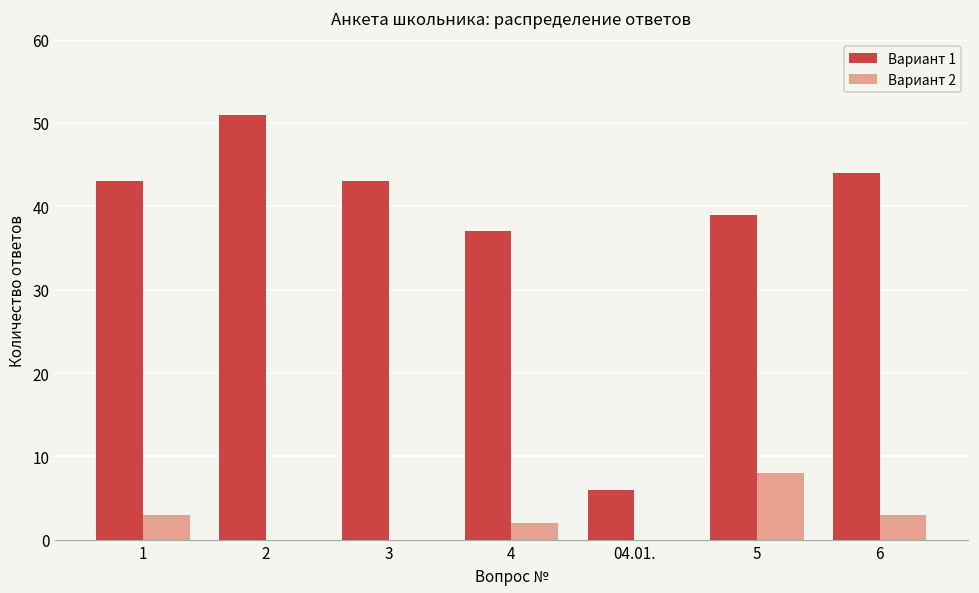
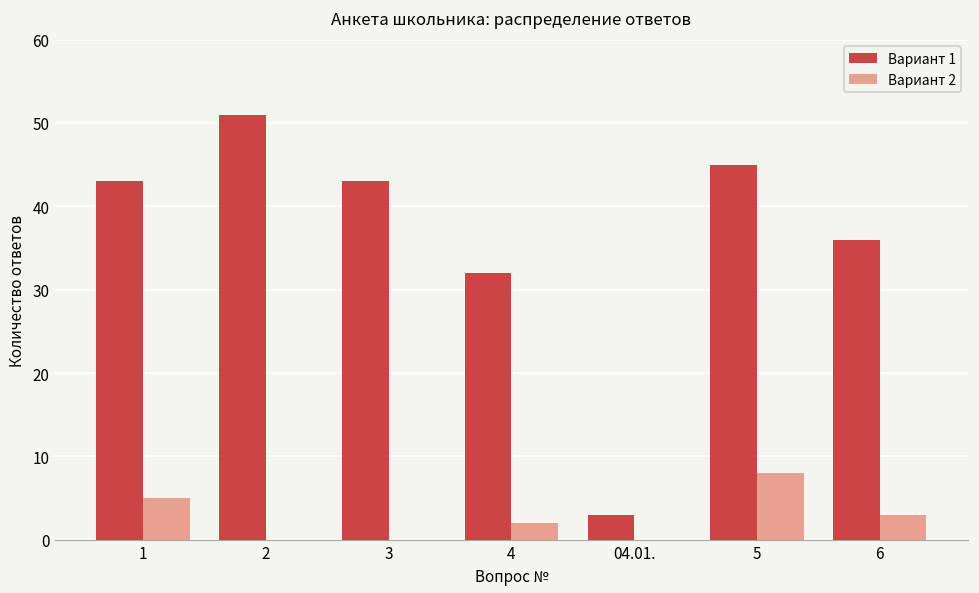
Вариант 2, 1: 3 -> 5
Вариант 1, 4: 37 -> 32
Вариант 1, 04.01.: 6 -> 3
Вариант 1, 5: 39 -> 45
Вариант 1, 6: 44 -> 36
